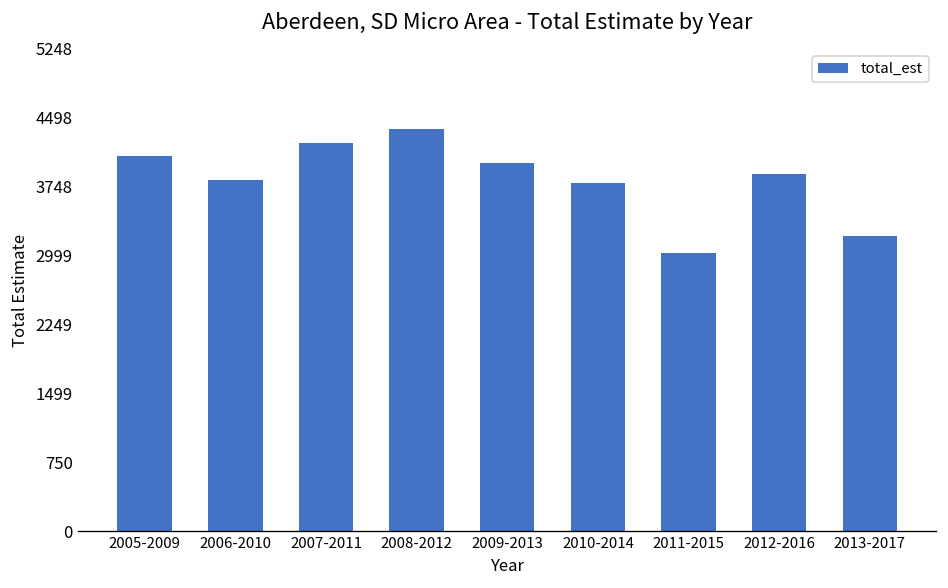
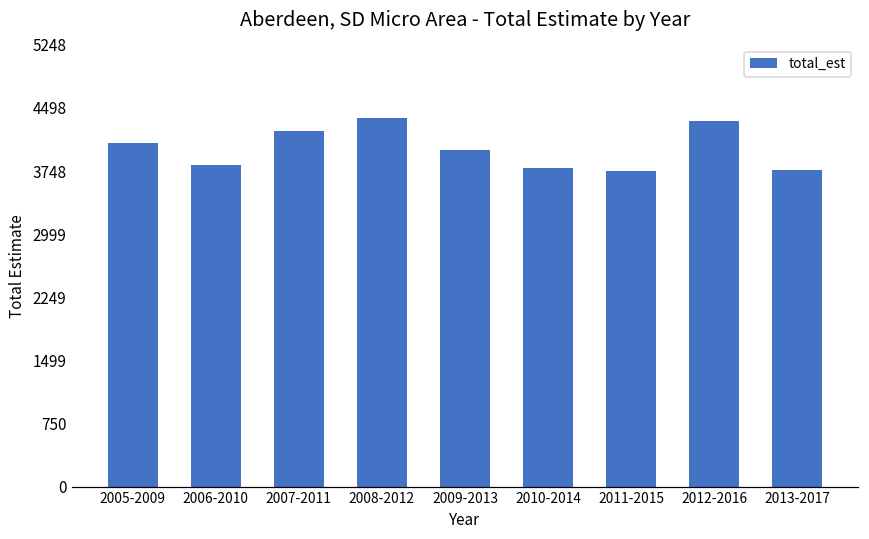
2011-2015: 3000 -> 3700
2012-2016: 3900 -> 4300
2013-2017: 3200 -> 3800
